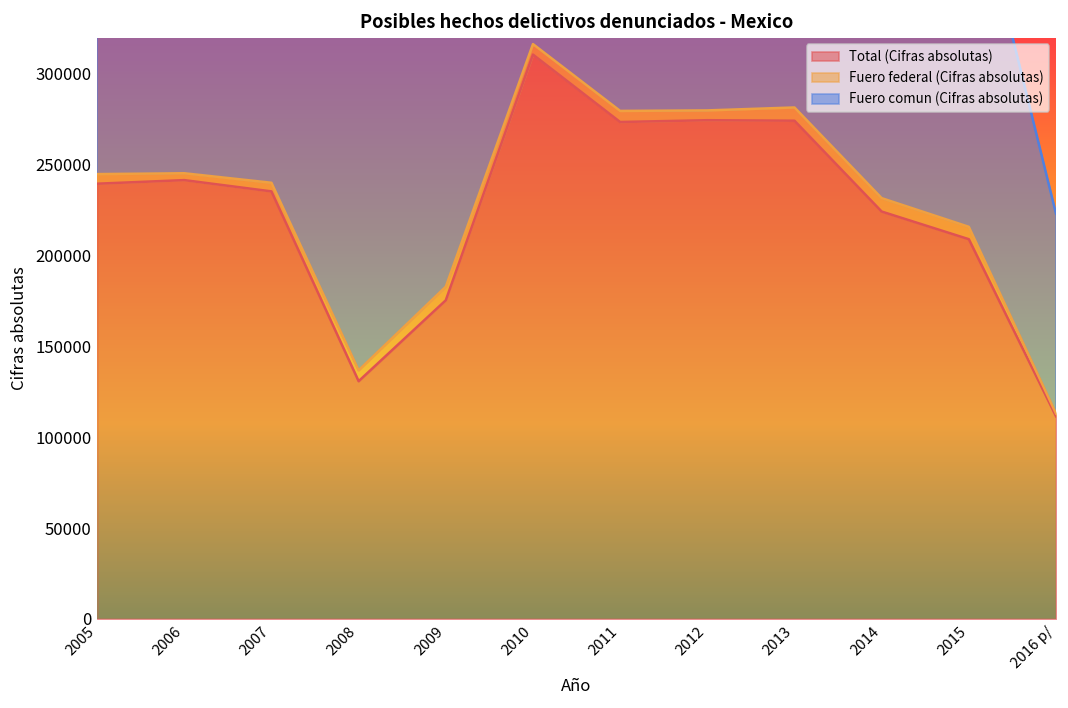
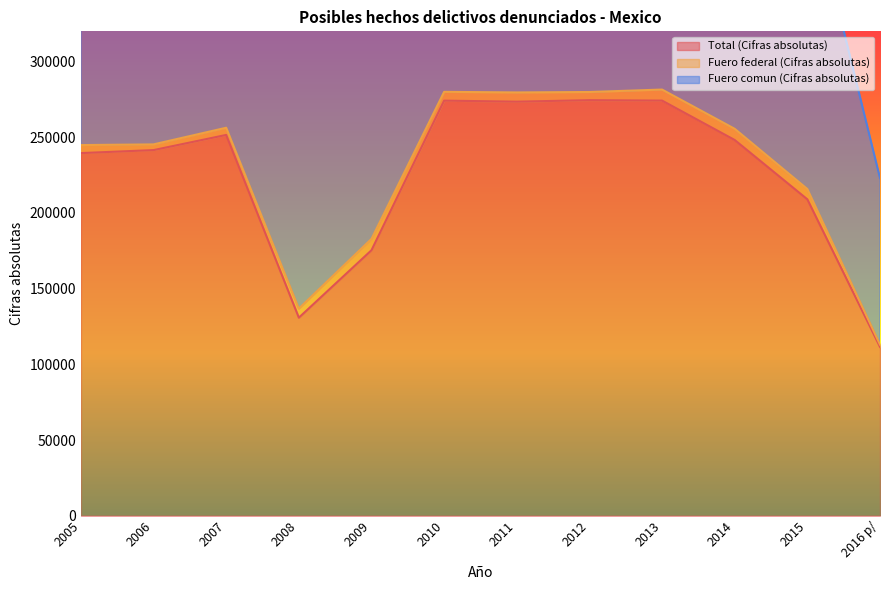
Total (Cifras absolutas), 2007: 235000 -> 252000
Total (Cifras absolutas), 2010: 311000 -> 274000
Total (Cifras absolutas), 2014: 224000 -> 248000
